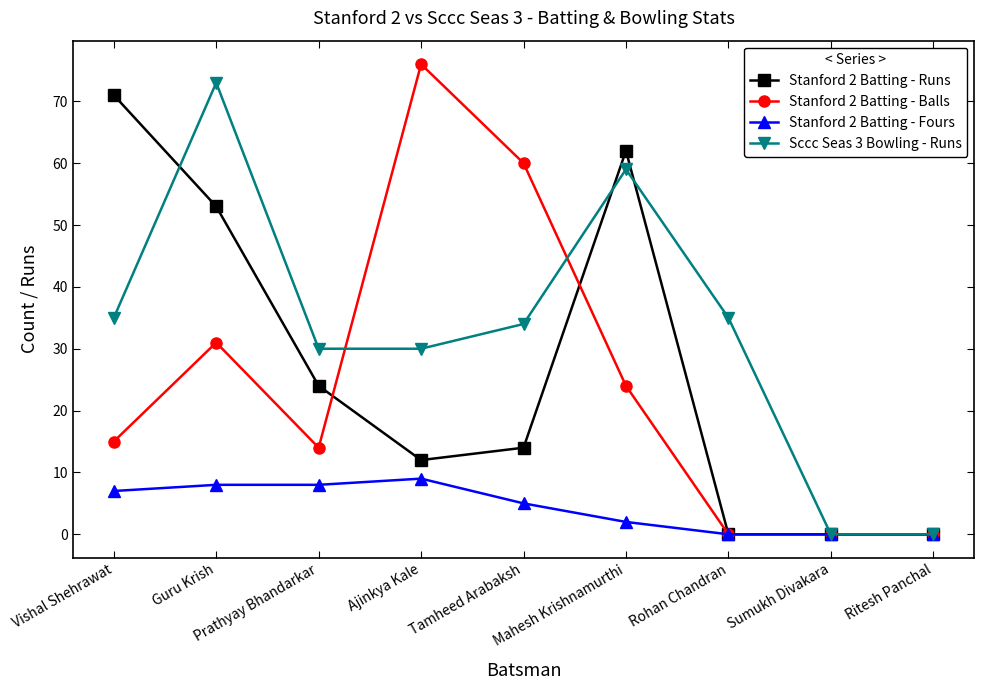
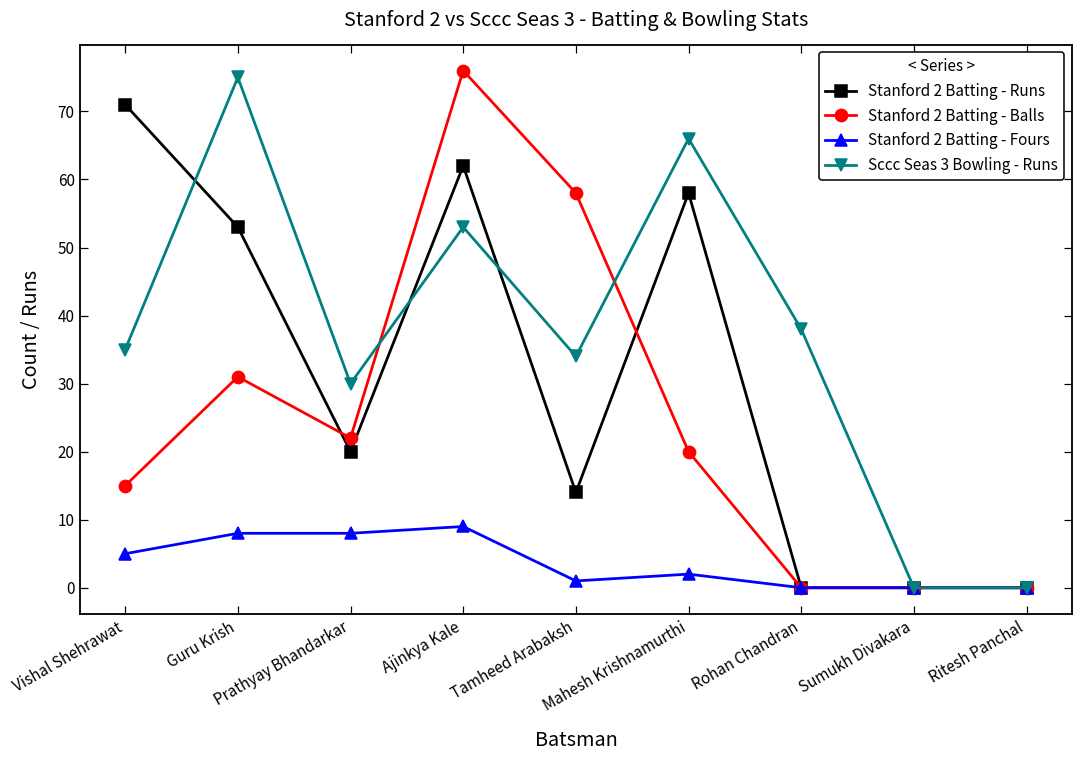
Stanford 2 Batting - Fours, Vishal Shehrawat: 7 -> 5
Sccc Seas 3 Bowling - Runs, Guru Krish: 73 -> 75
Stanford 2 Batting - Runs, Prathyay Bhandarkar: 24 -> 20
Stanford 2 Batting - Balls, Prathyay Bhandarkar: 14 -> 22
Stanford 2 Batting - Runs, Ajinkya Kale: 12 -> 62
Sccc Seas 3 Bowling - Runs, Ajinkya Kale: 30 -> 53
Stanford 2 Batting - Balls, Tamheed Arabaksh: 60 -> 58
Stanford 2 Batting - Fours, Tamheed Arabaksh: 5 -> 1
Stanford 2 Batting - Runs, Mahesh Krishnamurthi: 62 -> 58
Stanford 2 Batting - Balls, Mahesh Krishnamurthi: 24 -> 20
Sccc Seas 3 Bowling - Runs, Mahesh Krishnamurthi: 59 -> 66
Sccc Seas 3 Bowling - Runs, Rohan Chandran: 35 -> 38
